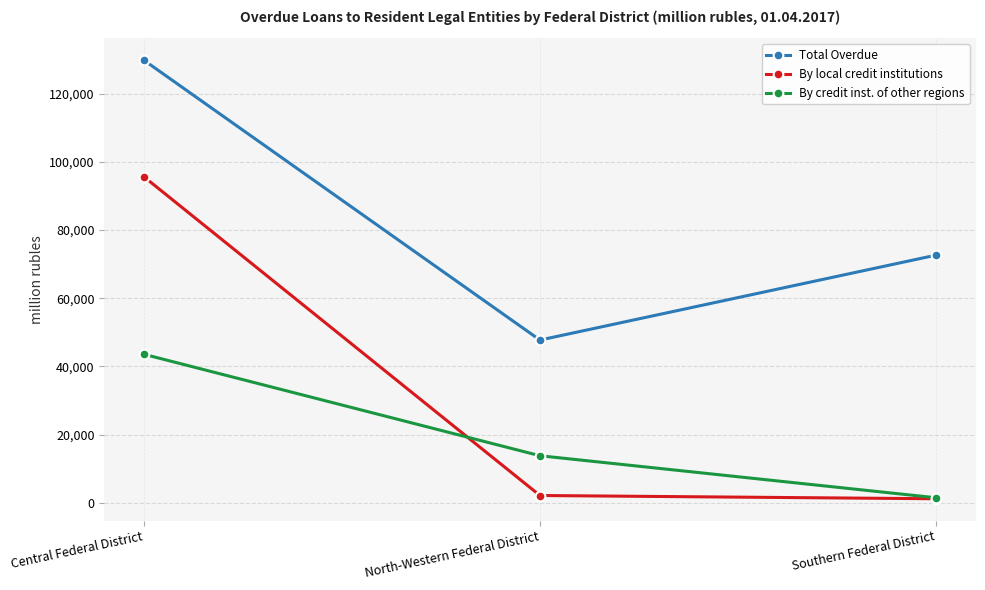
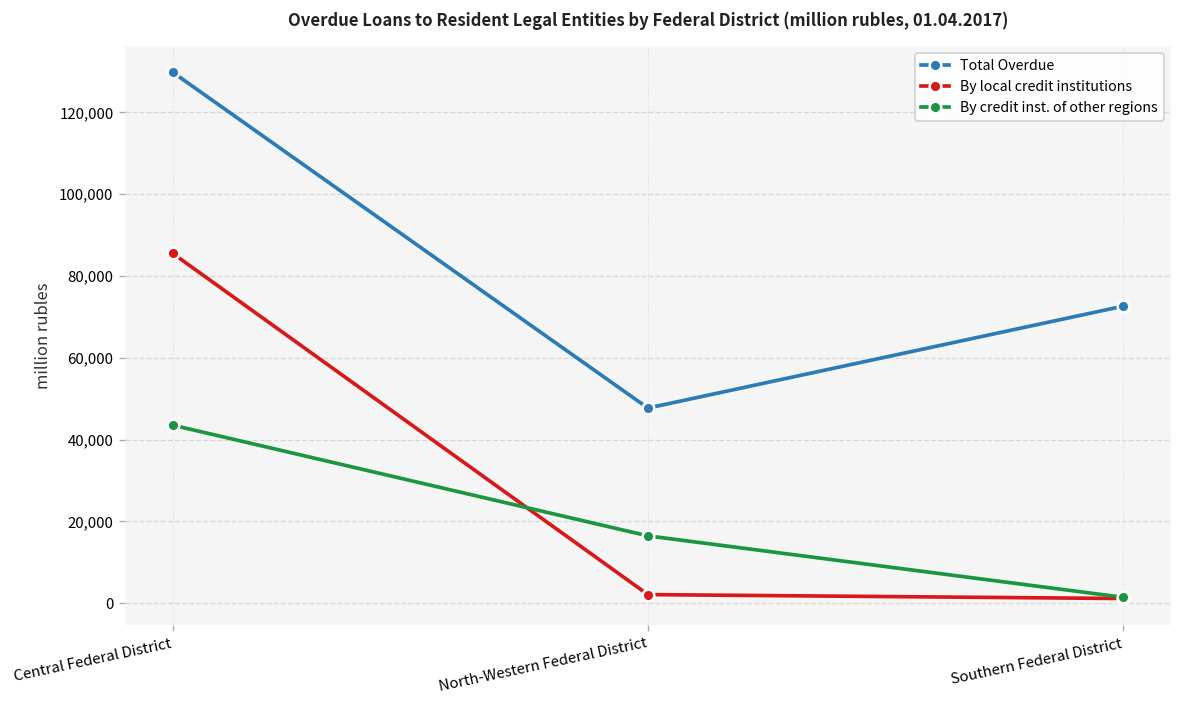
By local credit institutions, Central Federal District: 96,000 -> 86,000
By credit inst. of other regions, North-Western Federal District: 14,000 -> 16,000
